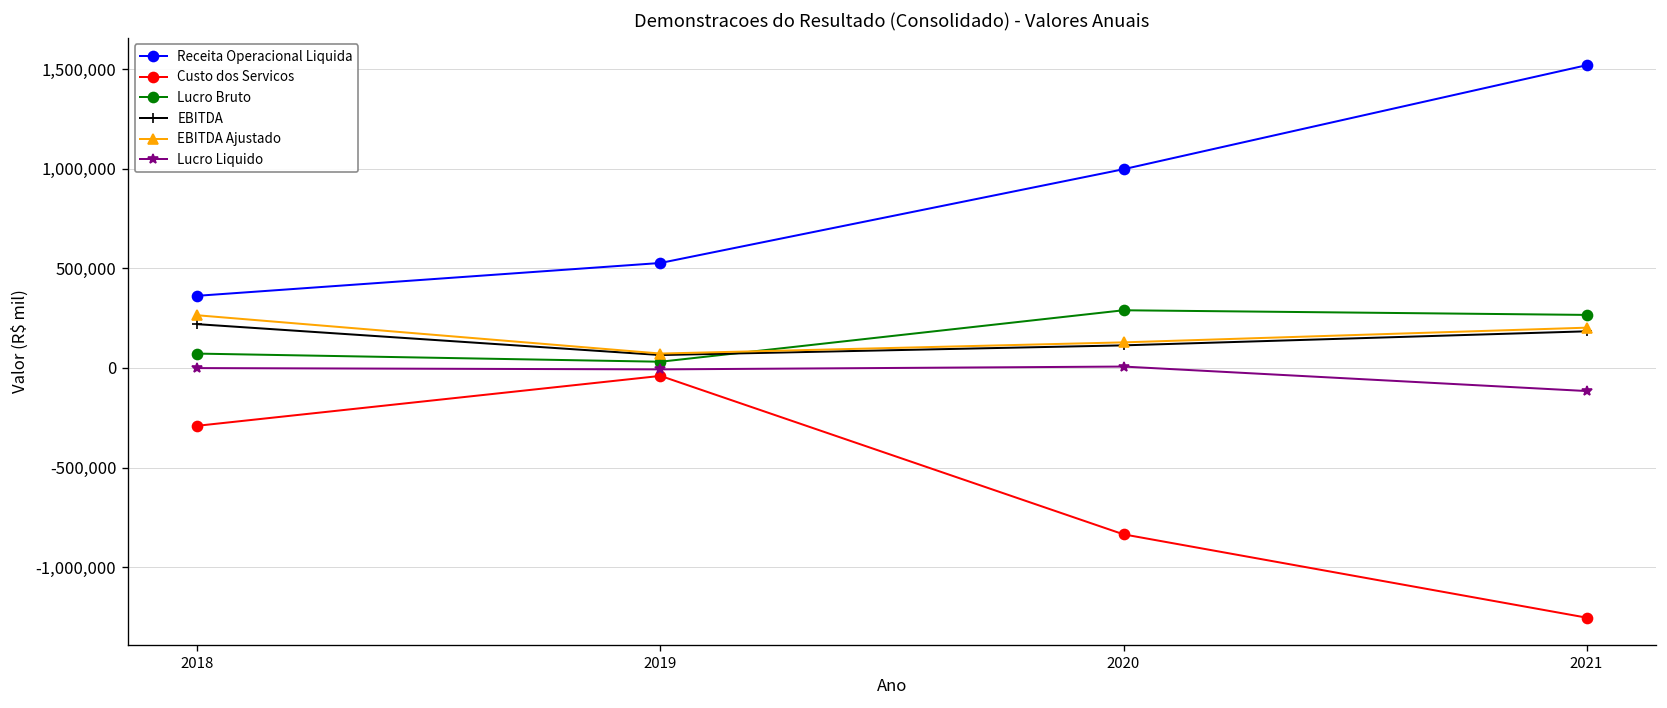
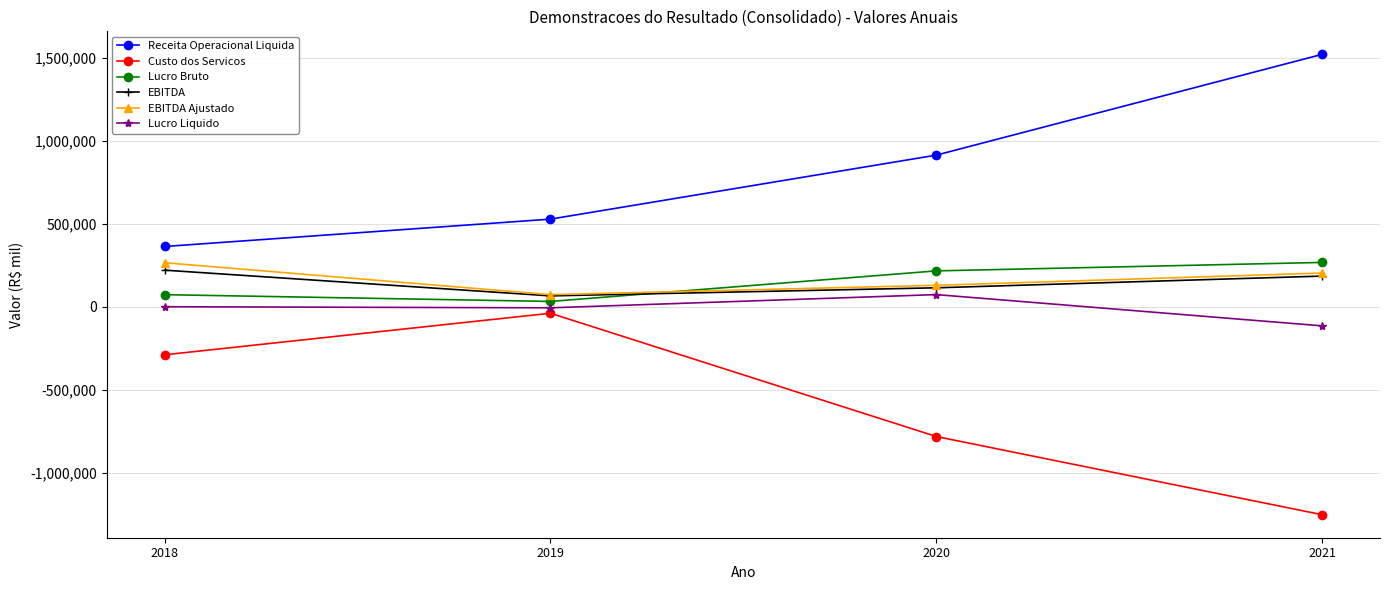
Receita Operacional Liquida, 2020: 1,000,000 -> 910,000
Custo dos Servicos, 2020: -840,000 -> -780,000
Lucro Bruto, 2020: 290,000 -> 220,000
Lucro Liquido, 2020: 10,000 -> 70,000
